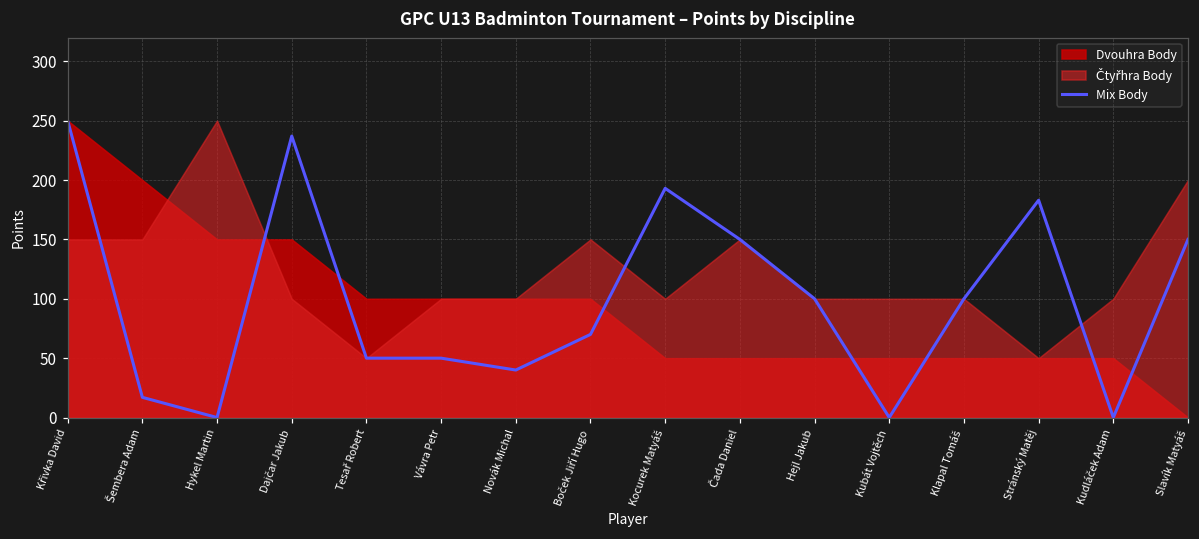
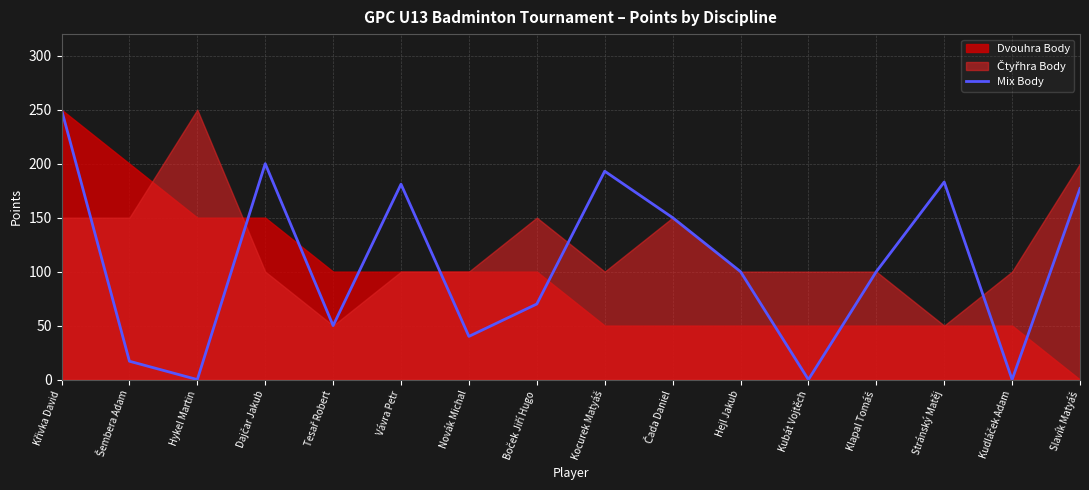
Mix Body, Dajčar Jakub: 237 -> 200
Mix Body, Vávra Petr: 50 -> 181
Mix Body, Slavík Matyáš: 150 -> 177
